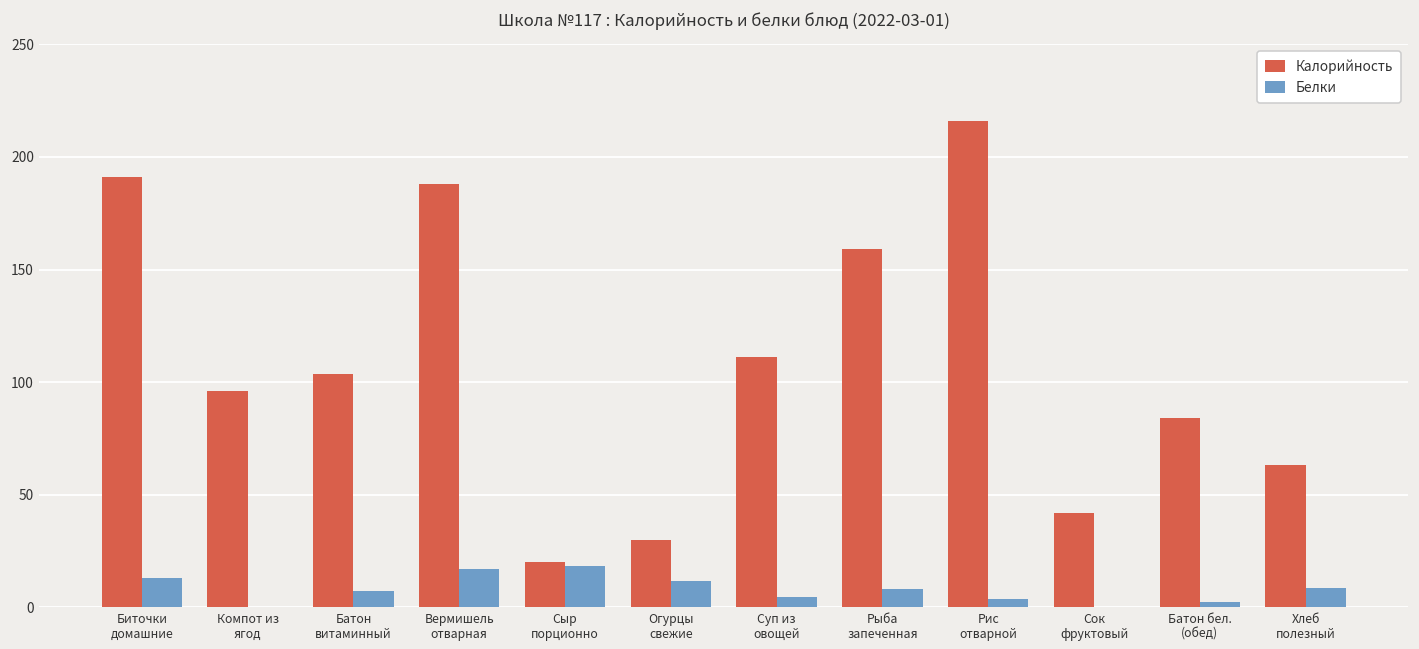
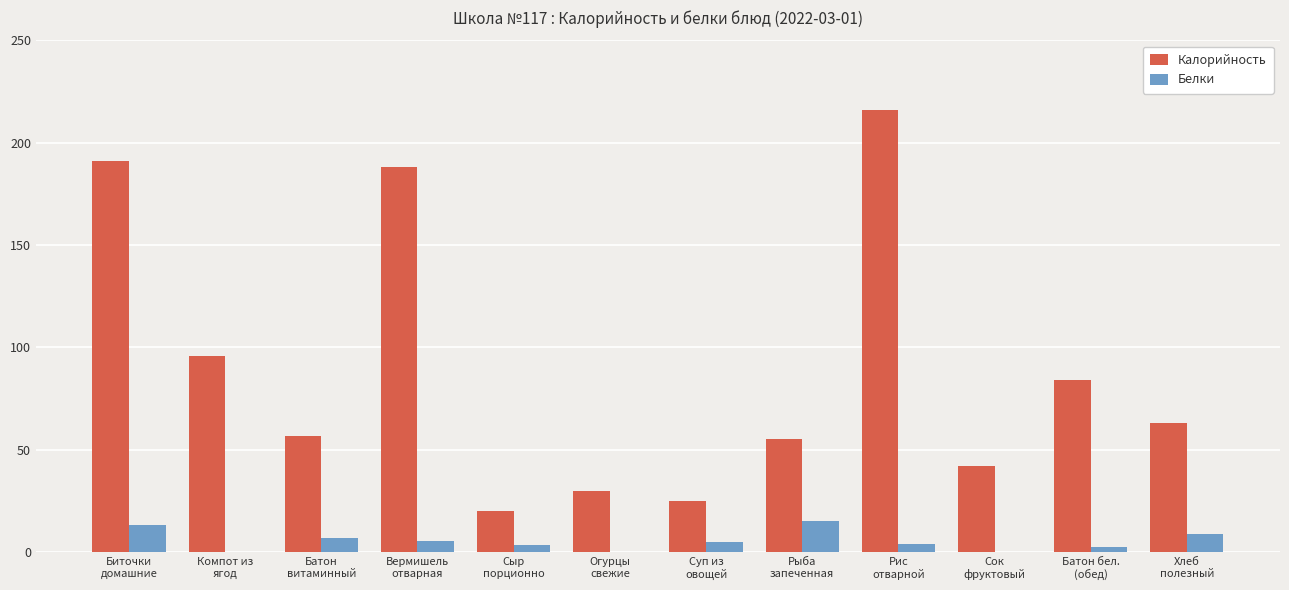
Калорийность, Батон витаминный: 104 -> 57
Белки, Вермишель отварная: 17 -> 6
Белки, Сыр порционно: 18 -> 4
Белки, Огурцы свежие: 12 -> 0
Калорийность, Суп из овощей: 111 -> 25
Калорийность, Рыба запеченная: 159 -> 55
Белки, Рыба запеченная: 8 -> 15
